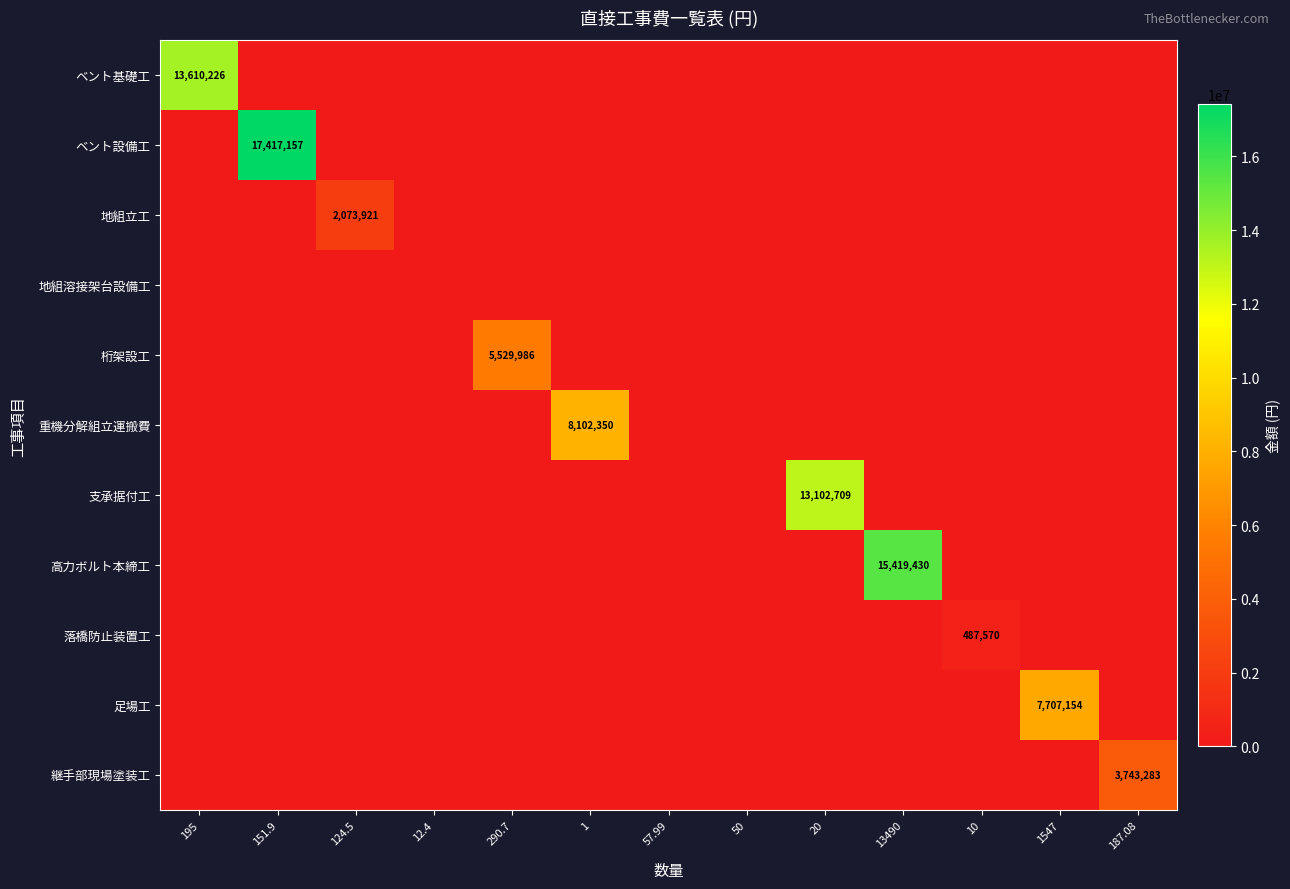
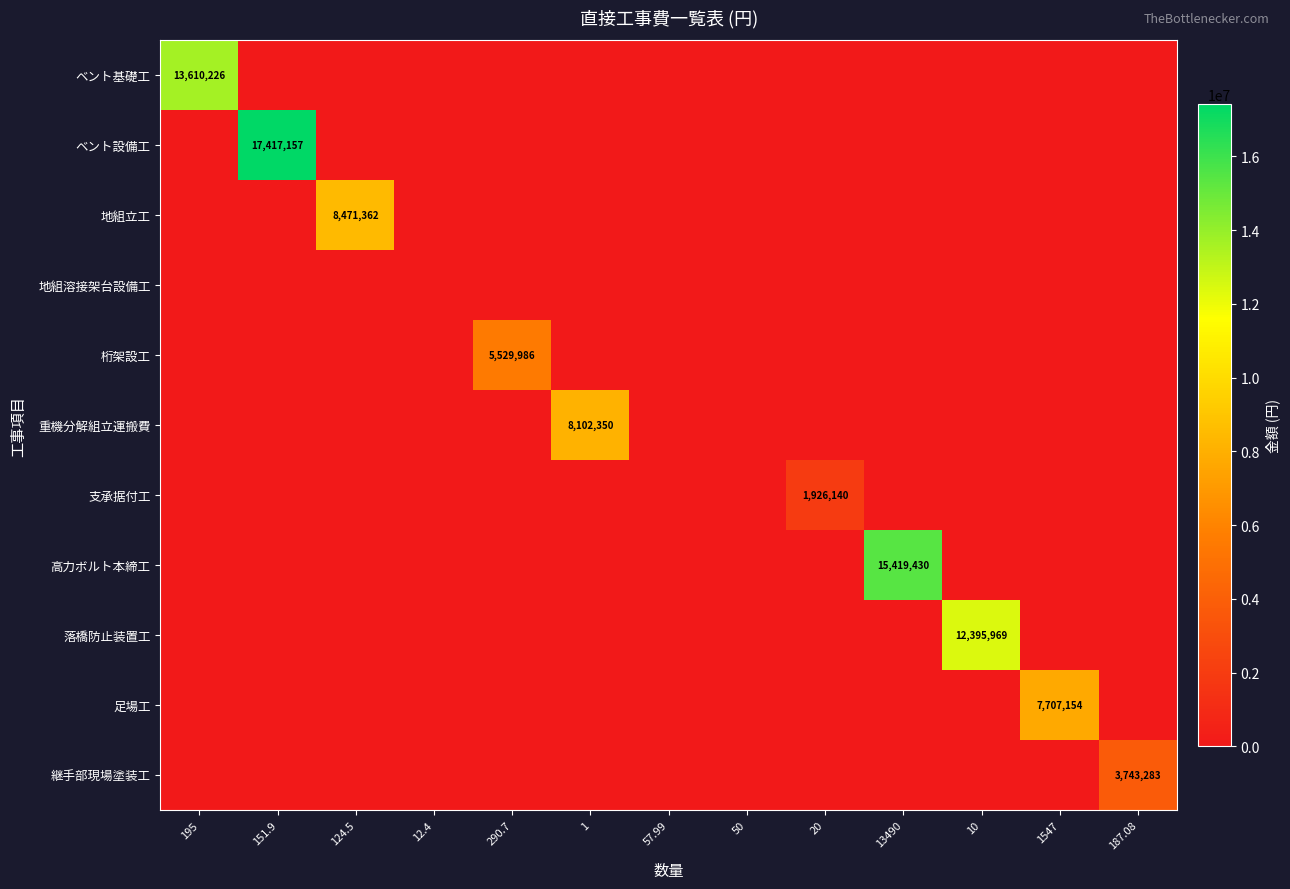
地組立工, 124.5: 2,073,921 -> 8,471,362
支承据付工, 20: 13,102,709 -> 1,926,140
落橋防止装置工, 10: 487,570 -> 12,395,969
